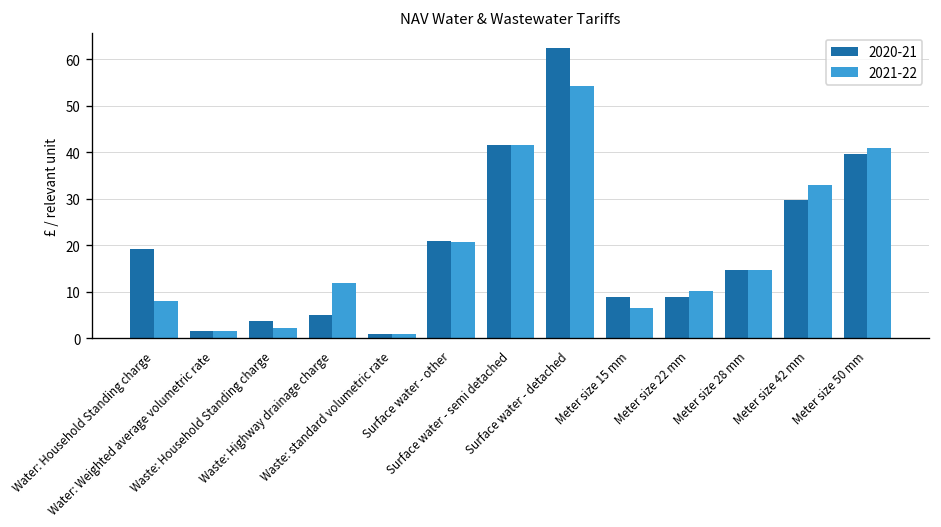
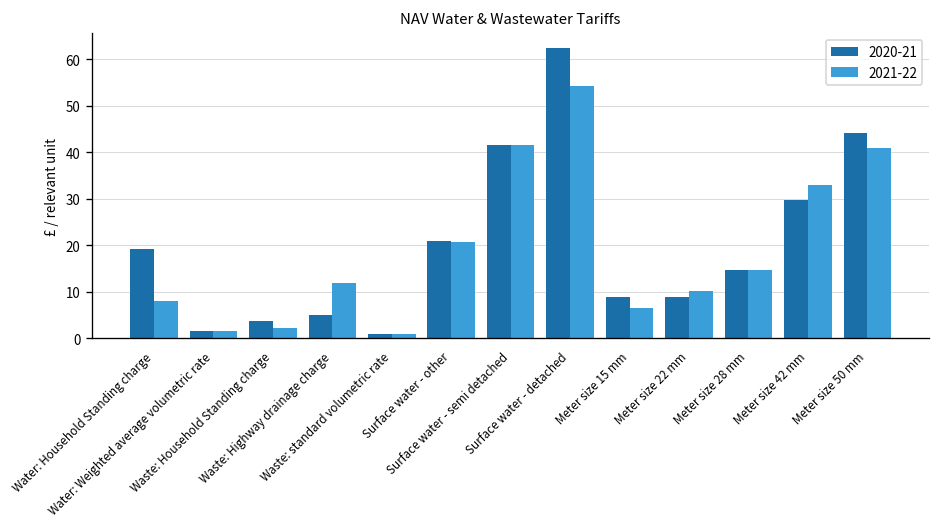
2020-21, Meter size 50 mm: 40 -> 44
